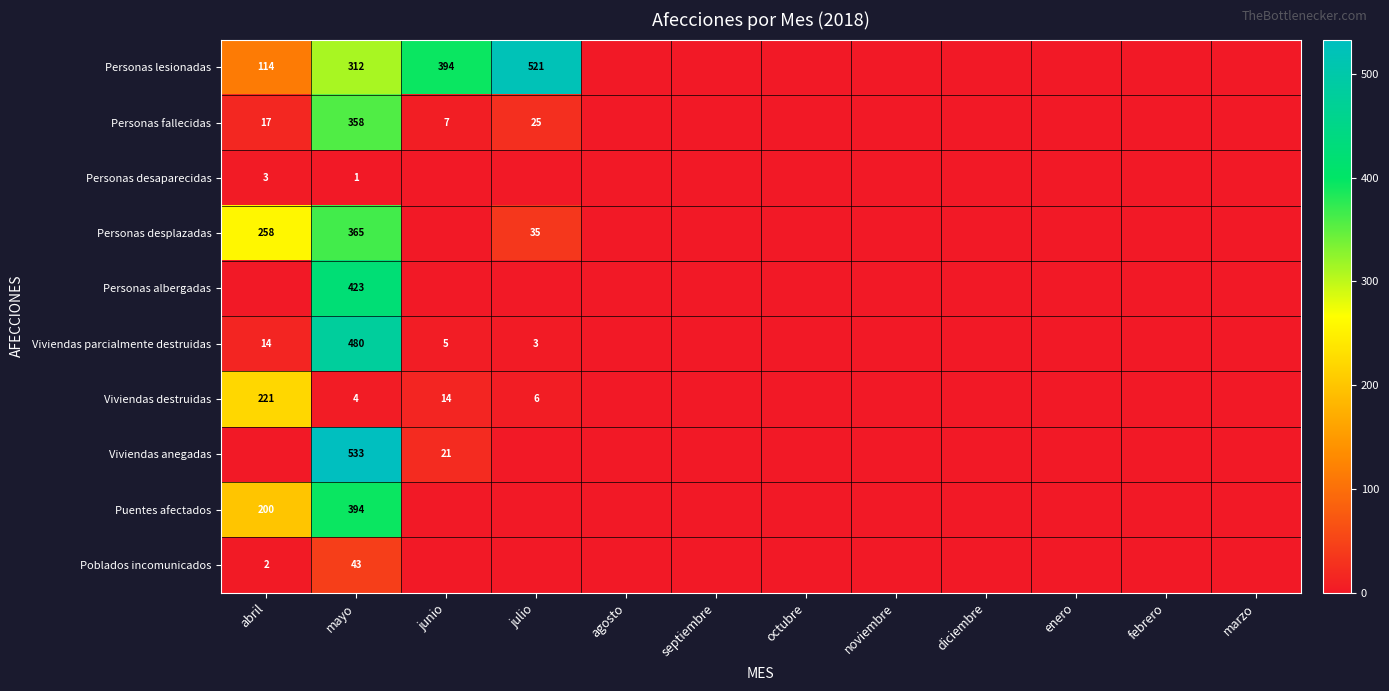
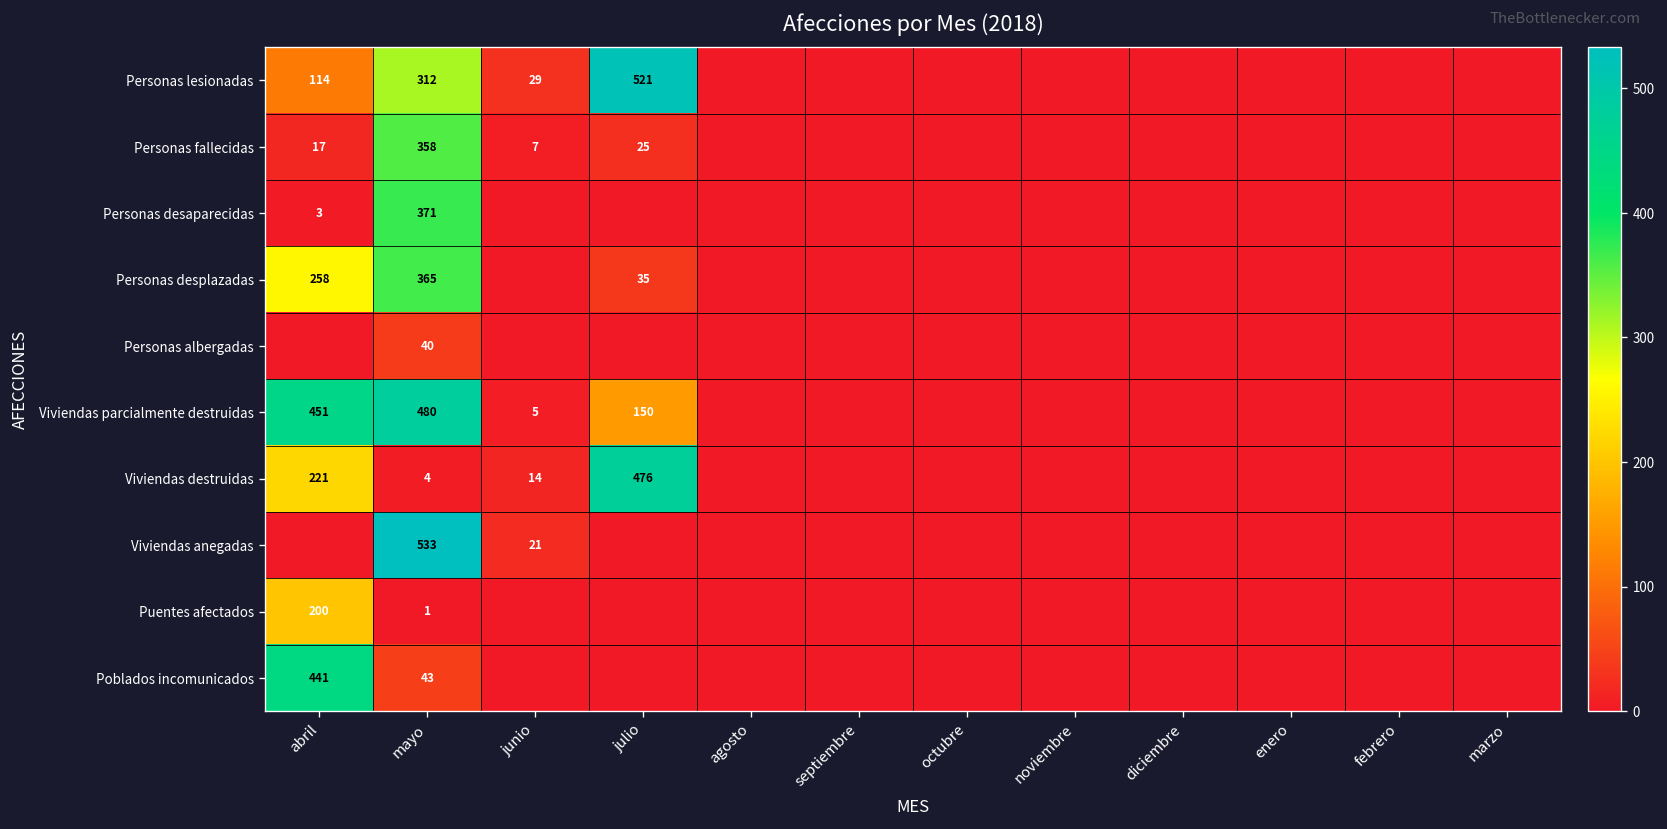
Personas lesionadas, junio: 394 -> 29
Personas desaparecidas, mayo: 1 -> 371
Personas albergadas, mayo: 423 -> 40
Viviendas parcialmente destruidas, abril: 14 -> 451
Viviendas parcialmente destruidas, julio: 3 -> 150
Viviendas destruidas, julio: 6 -> 476
Puentes afectados, mayo: 394 -> 1
Poblados incomunicados, abril: 2 -> 441
